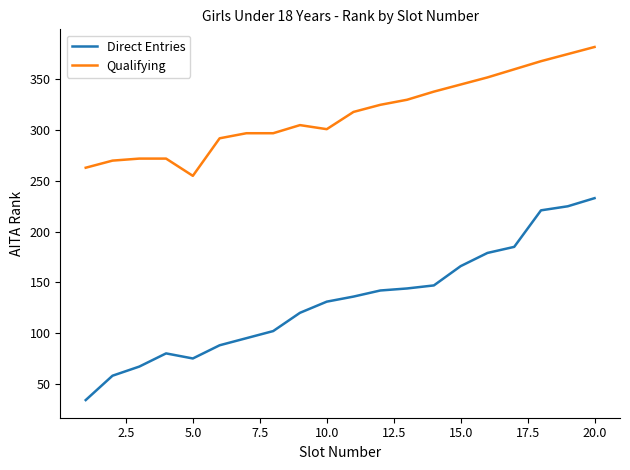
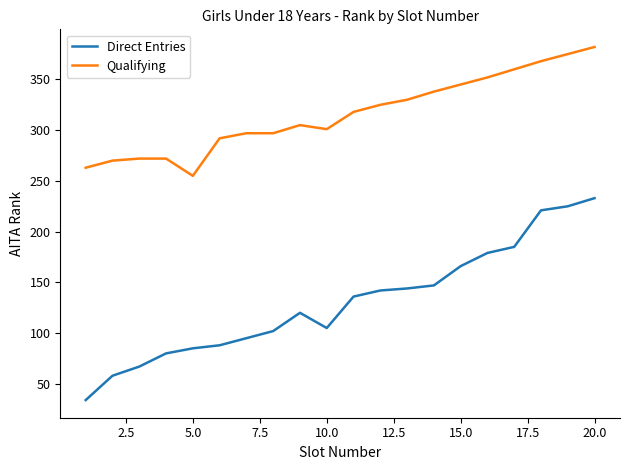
Direct Entries, 5.0: 75 -> 85
Direct Entries, 10.0: 131 -> 105
